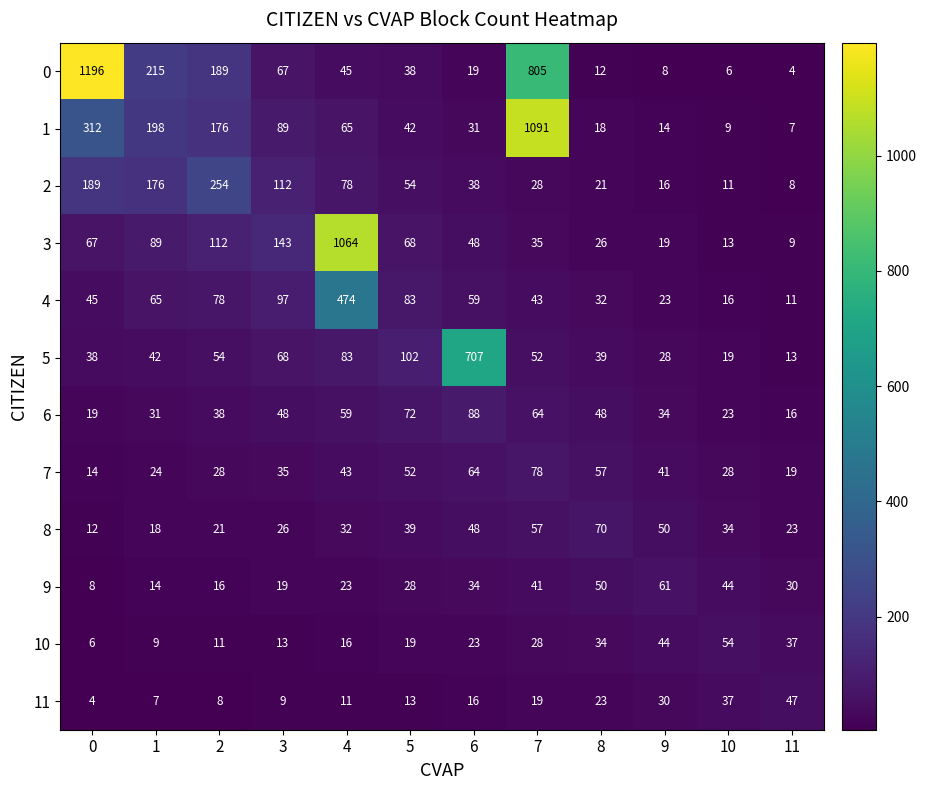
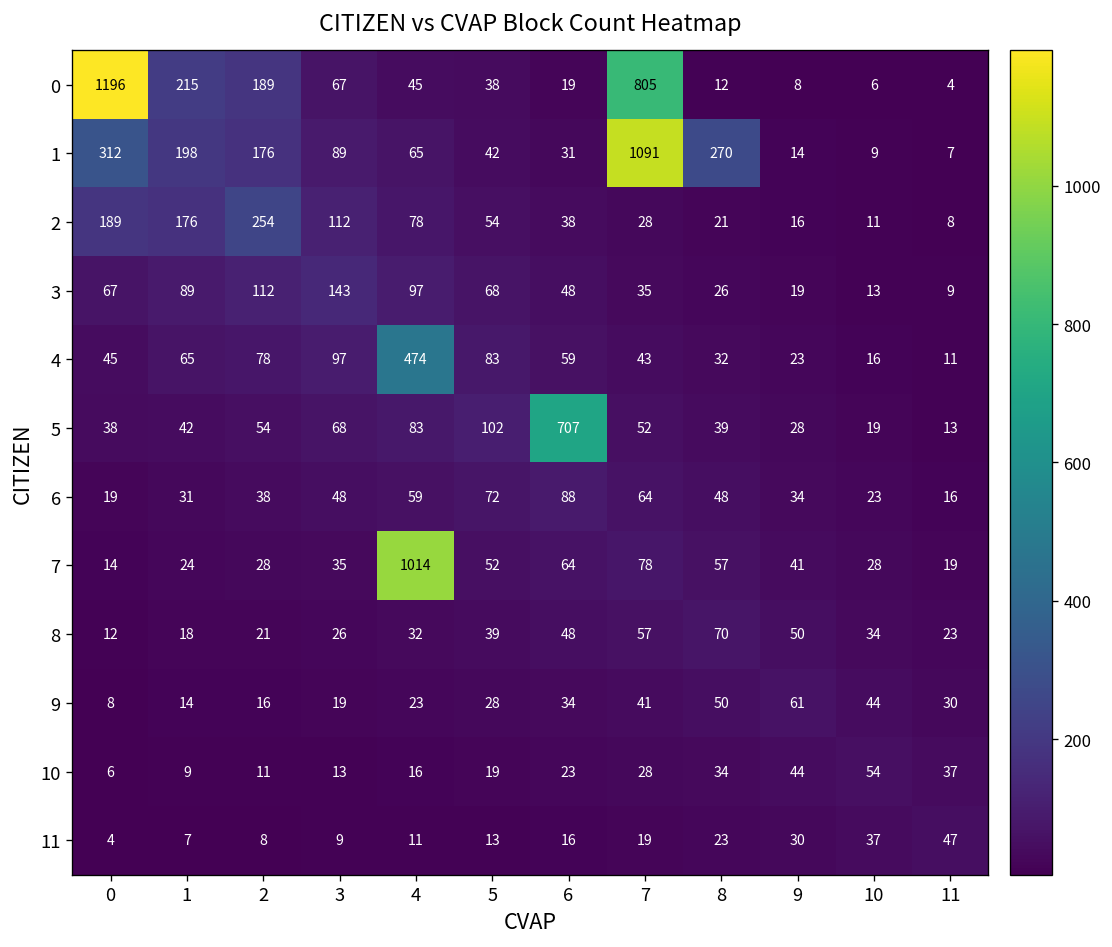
1, 8: 18 -> 270
3, 4: 1064 -> 97
7, 4: 43 -> 1014
